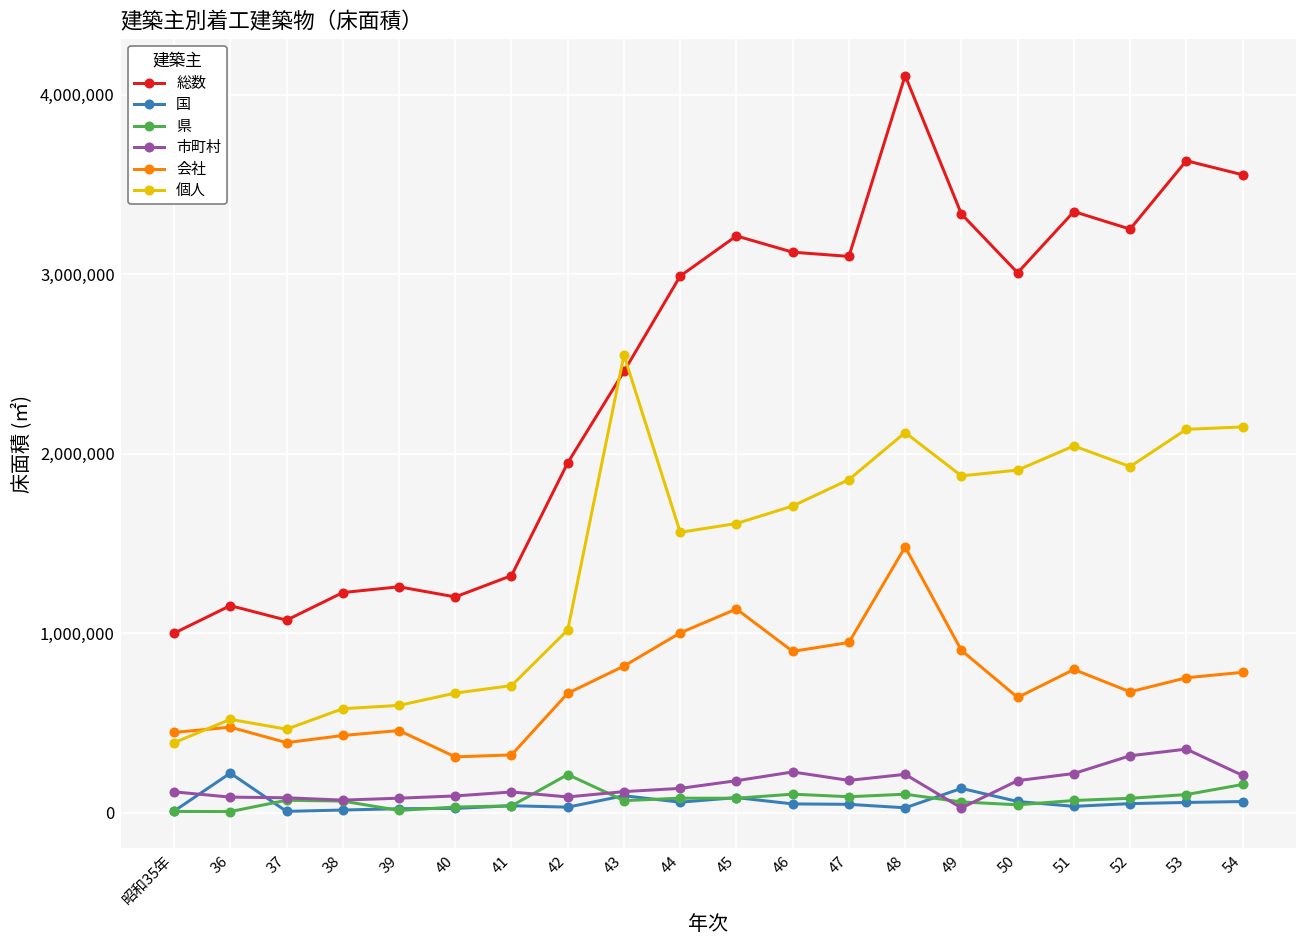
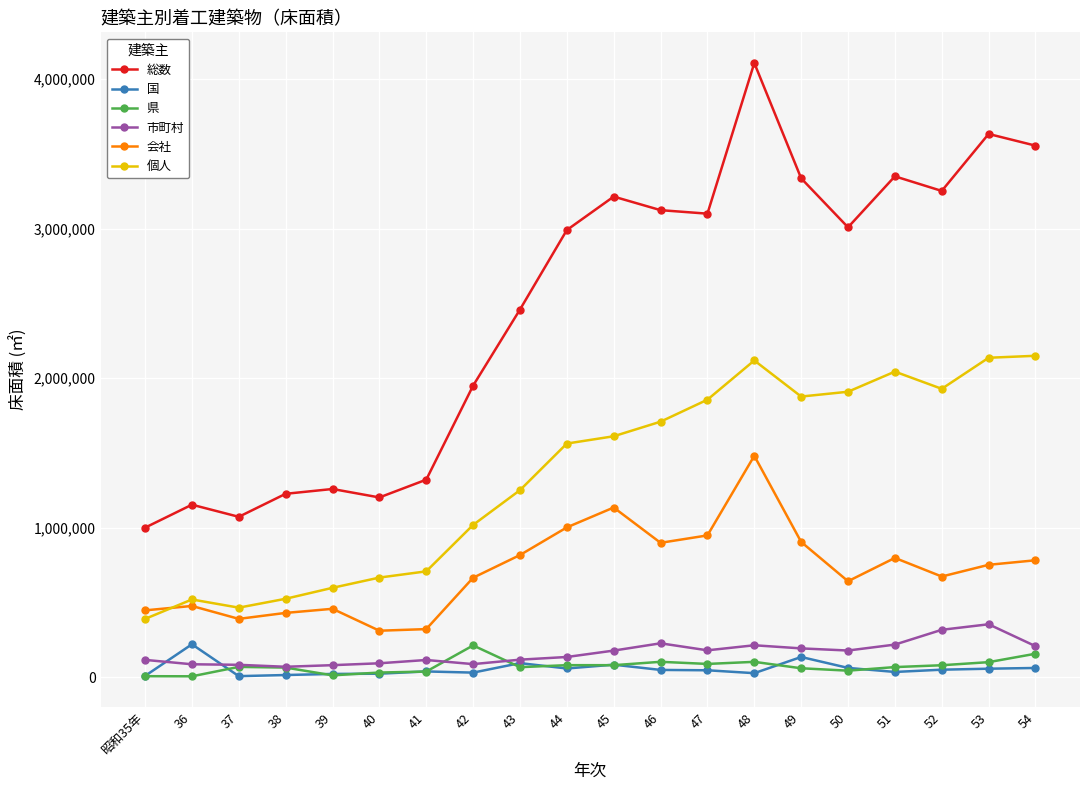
個人, 38: 580,000 -> 520,000
個人, 43: 2,550,000 -> 1,250,000
市町村, 49: 30,000 -> 190,000
